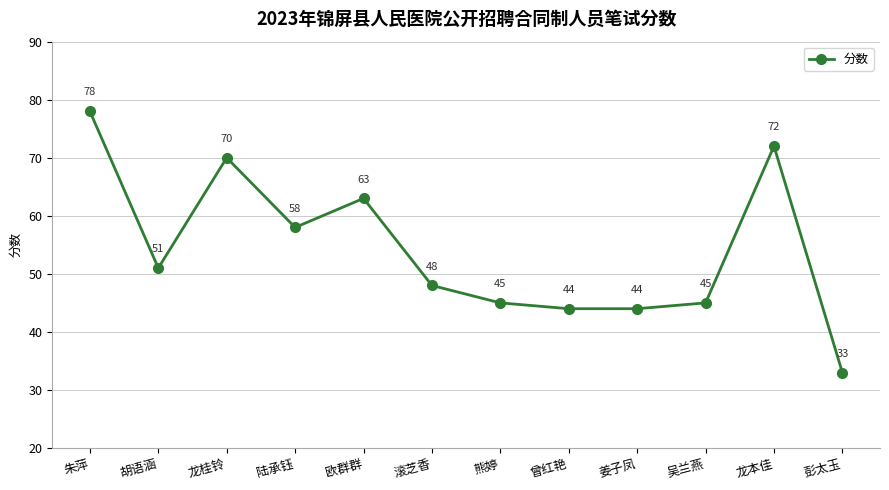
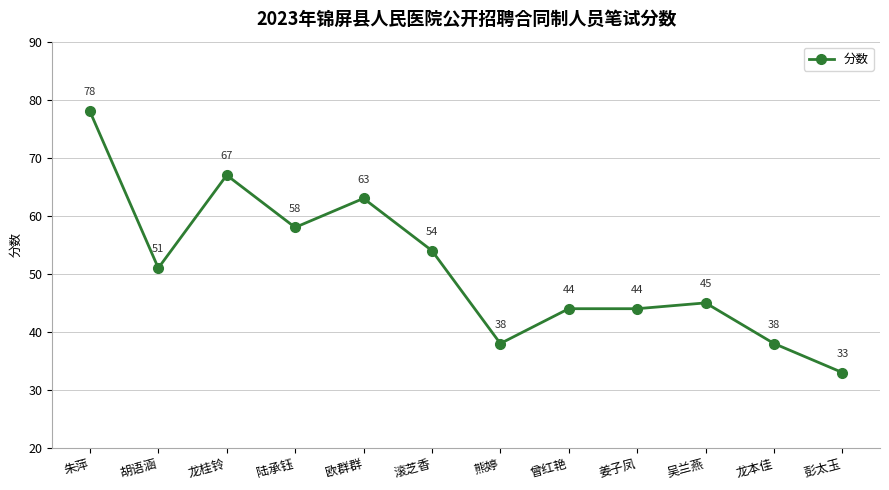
龙桂铃: 70 -> 67
滚芝香: 48 -> 54
熊婷: 45 -> 38
龙本佳: 72 -> 38
